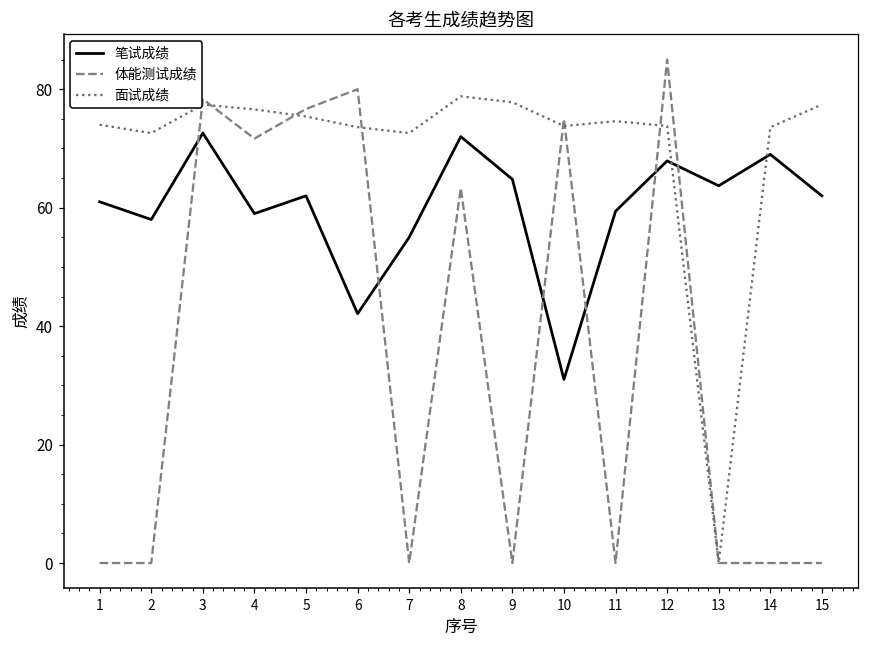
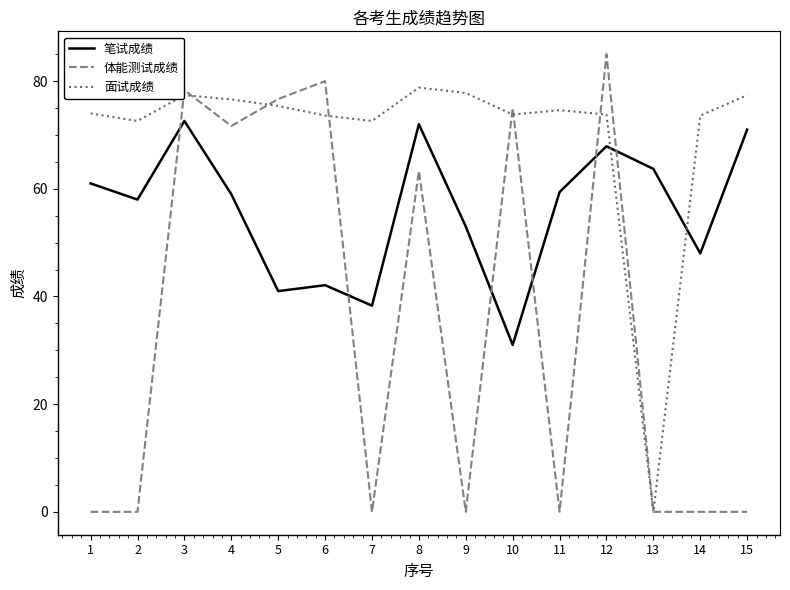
笔试成绩, 5: 62 -> 41
笔试成绩, 7: 55 -> 38
笔试成绩, 9: 65 -> 53
笔试成绩, 14: 69 -> 48
笔试成绩, 15: 62 -> 71
